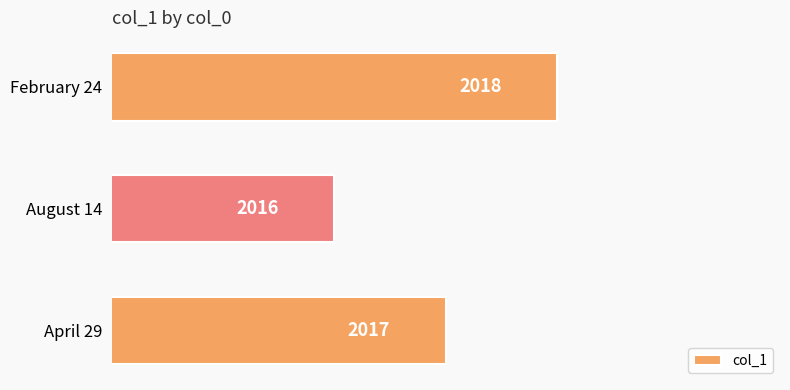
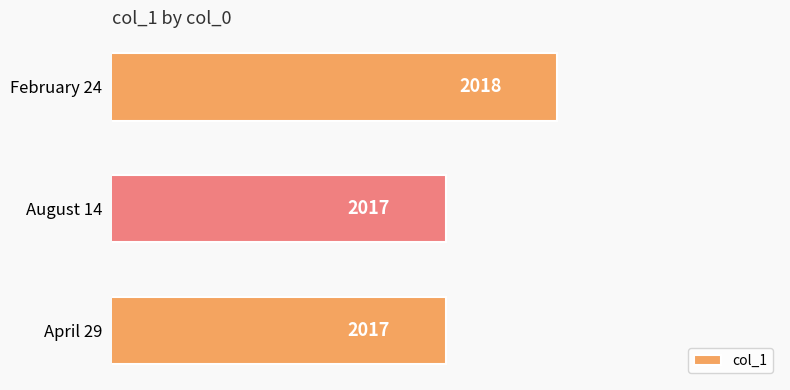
August 14: 2016 -> 2017
